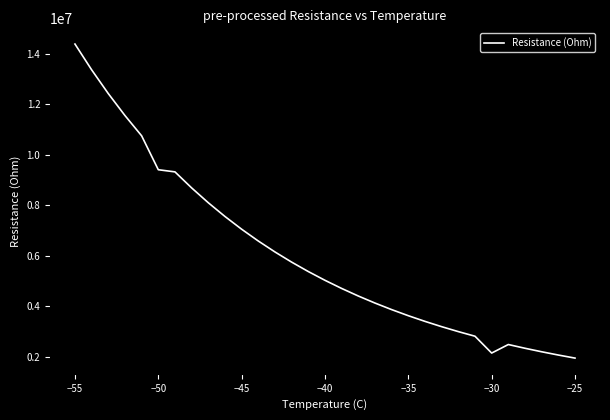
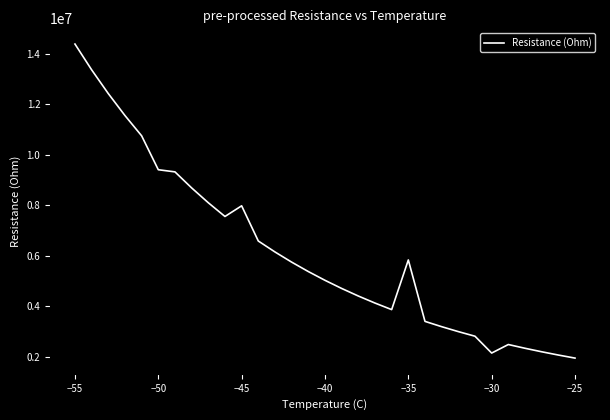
−45: 7100000 -> 8000000
−35: 3600000 -> 5800000
